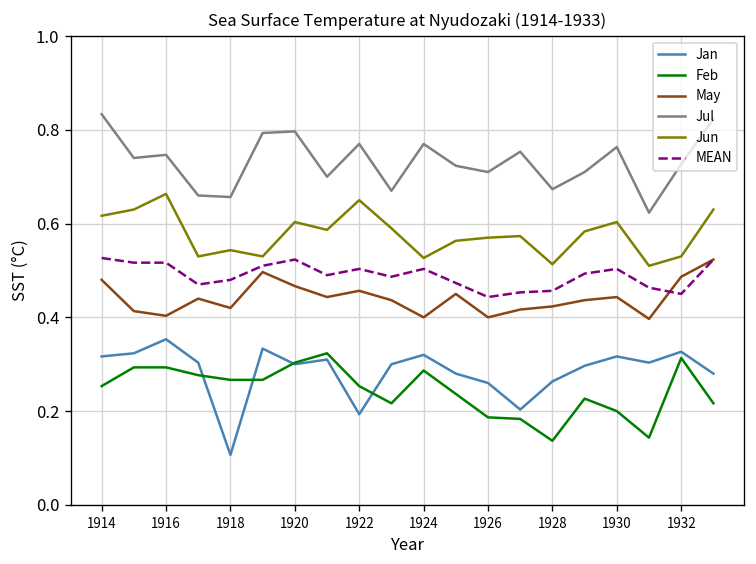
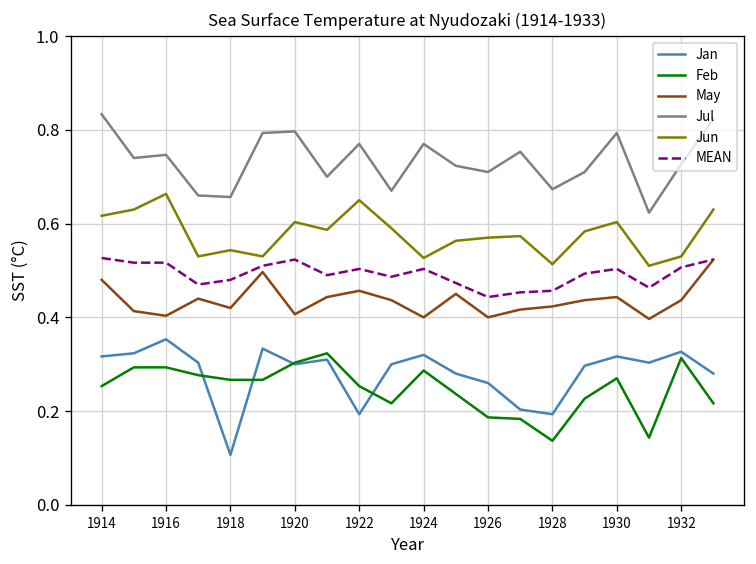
May, 1920: 0.47 -> 0.41
Jan, 1928: 0.26 -> 0.19
Feb, 1930: 0.20 -> 0.27
Jul, 1930: 0.76 -> 0.79
May, 1932: 0.49 -> 0.44
MEAN, 1932: 0.45 -> 0.51
